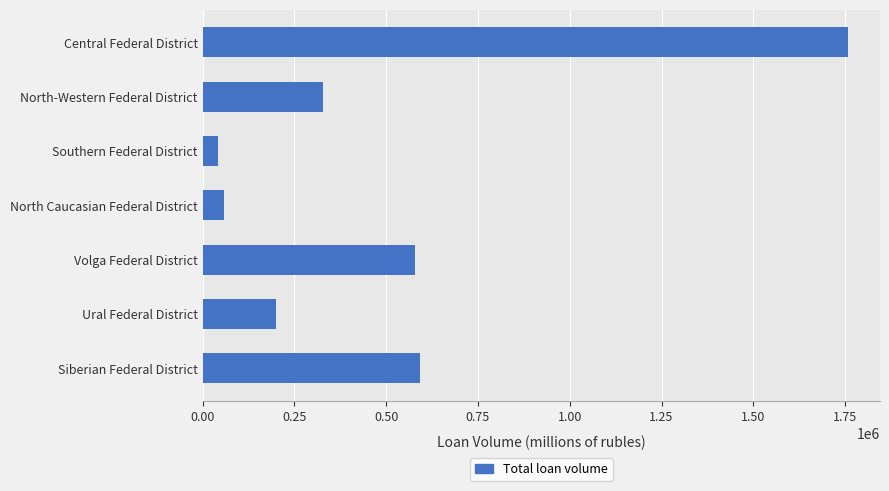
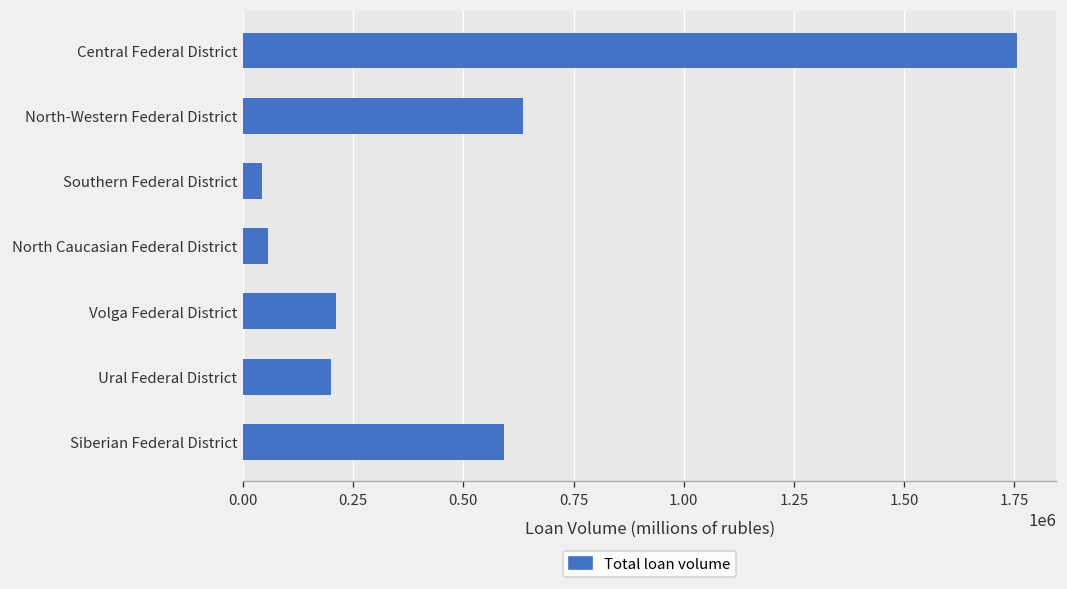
North-Western Federal District: 330000 -> 640000
Volga Federal District: 580000 -> 210000
